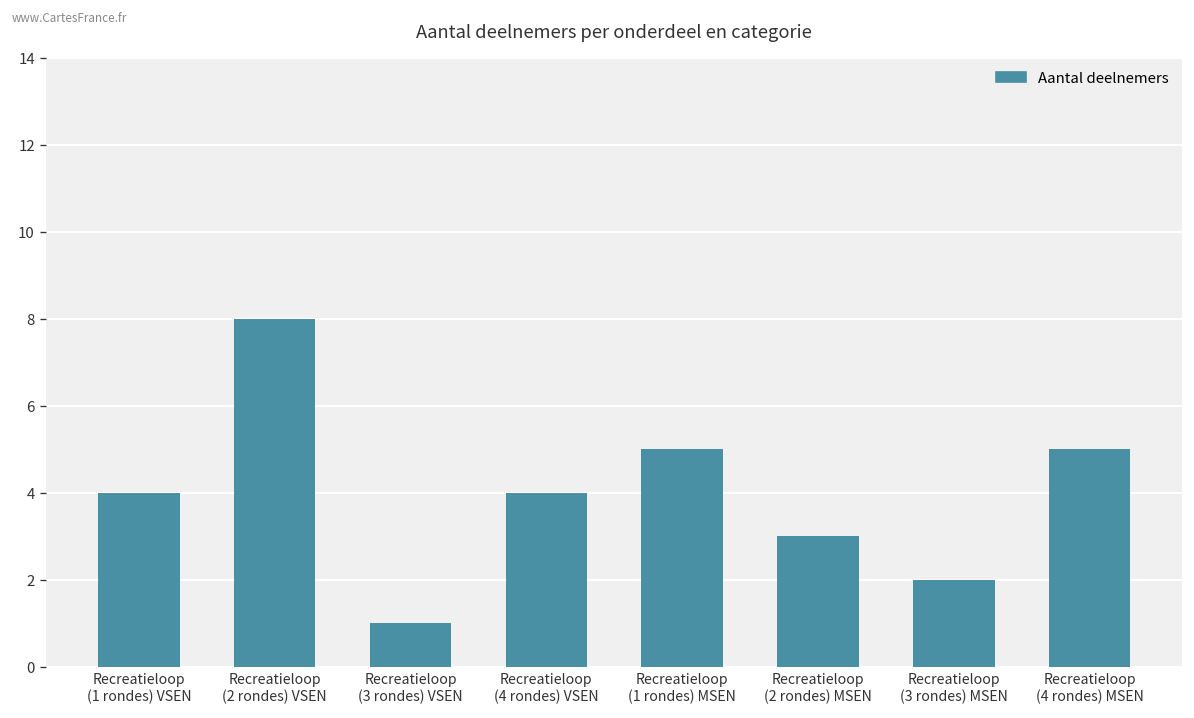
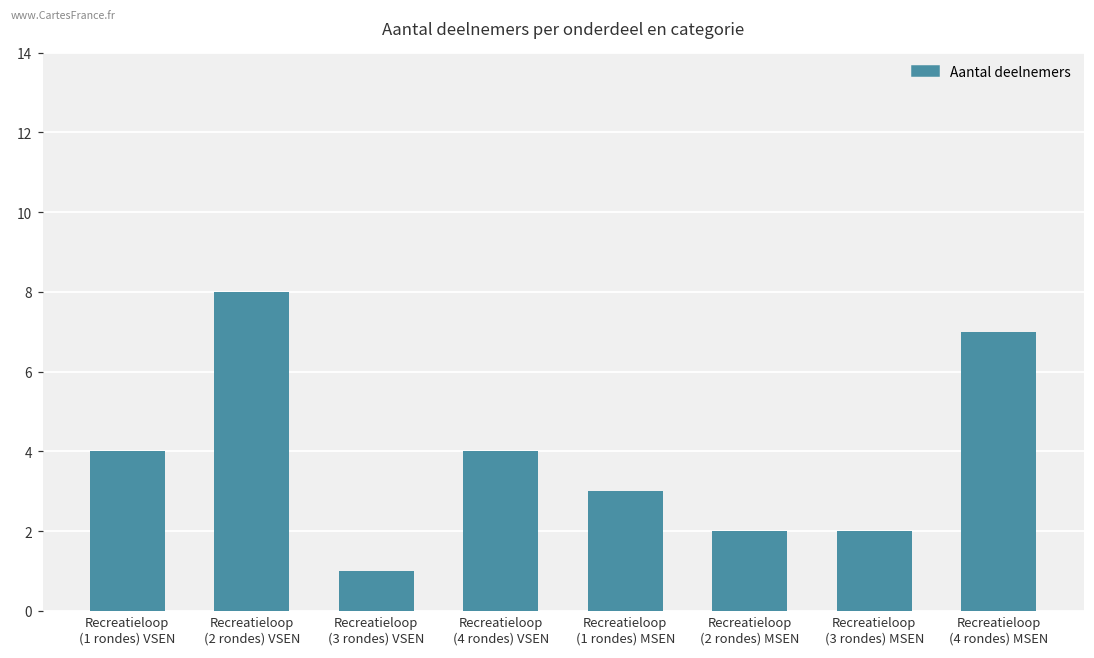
Recreatieloop (1 rondes) MSEN: 5 -> 3
Recreatieloop (2 rondes) MSEN: 3 -> 2
Recreatieloop (4 rondes) MSEN: 5 -> 7
